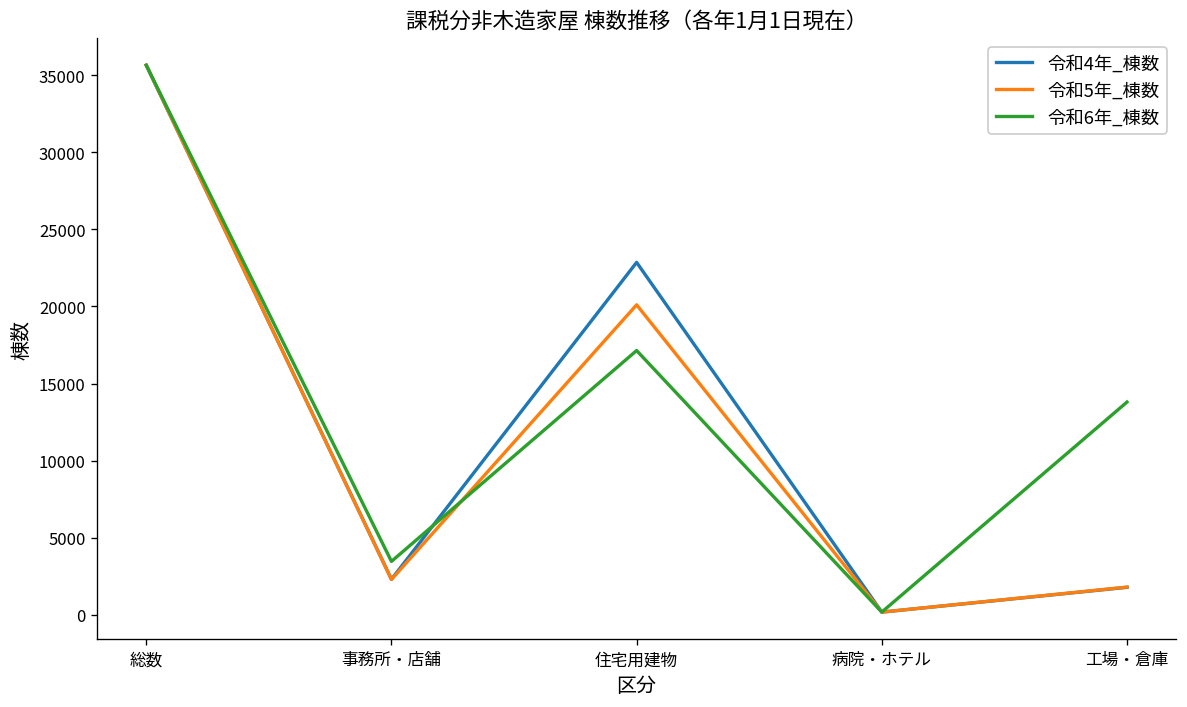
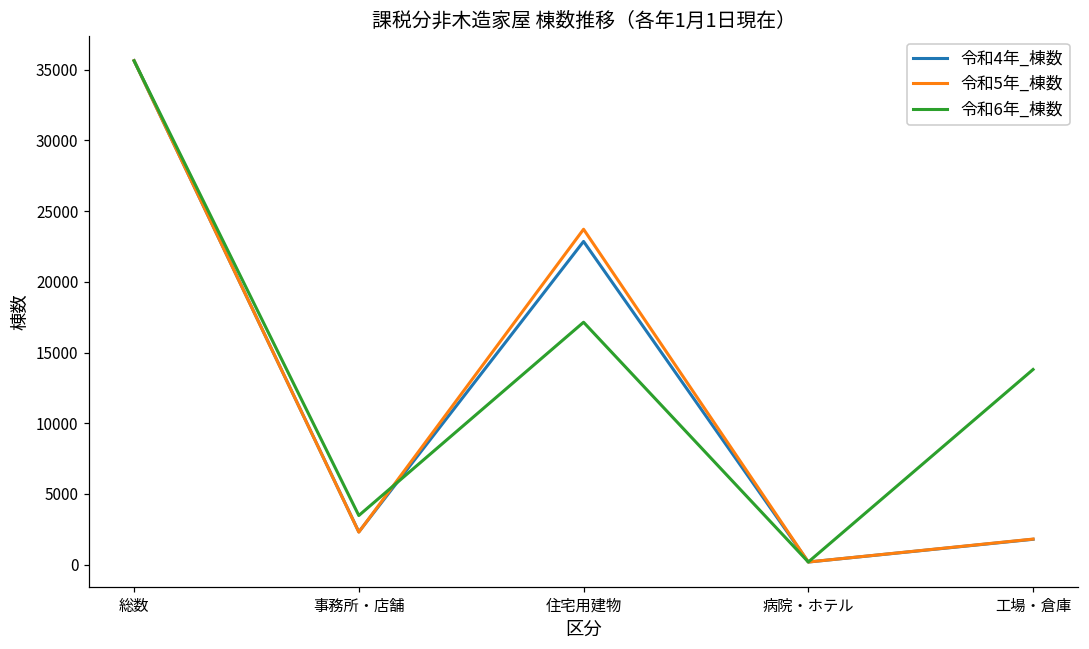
令和5年_棟数, 住宅用建物: 20100 -> 23700
